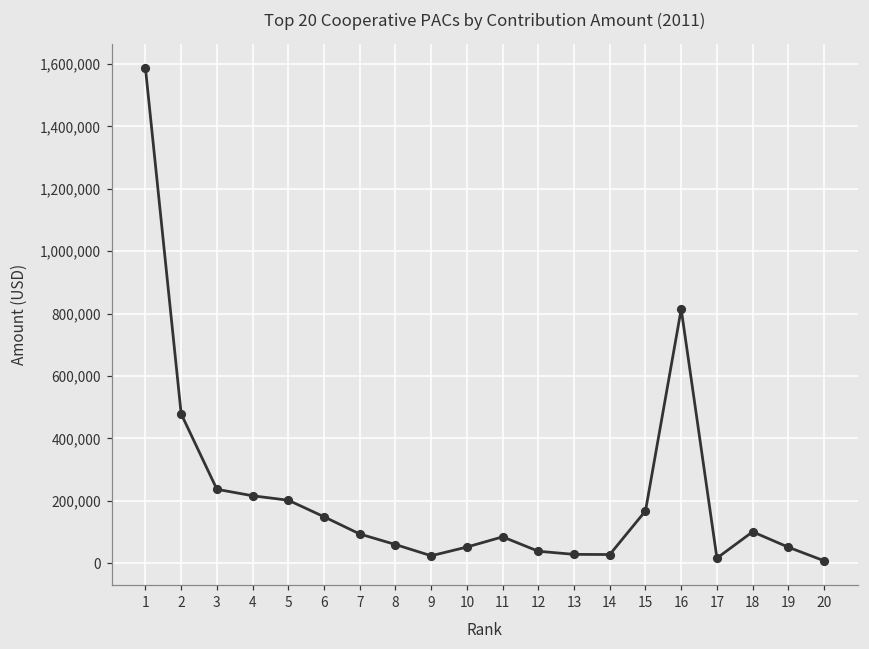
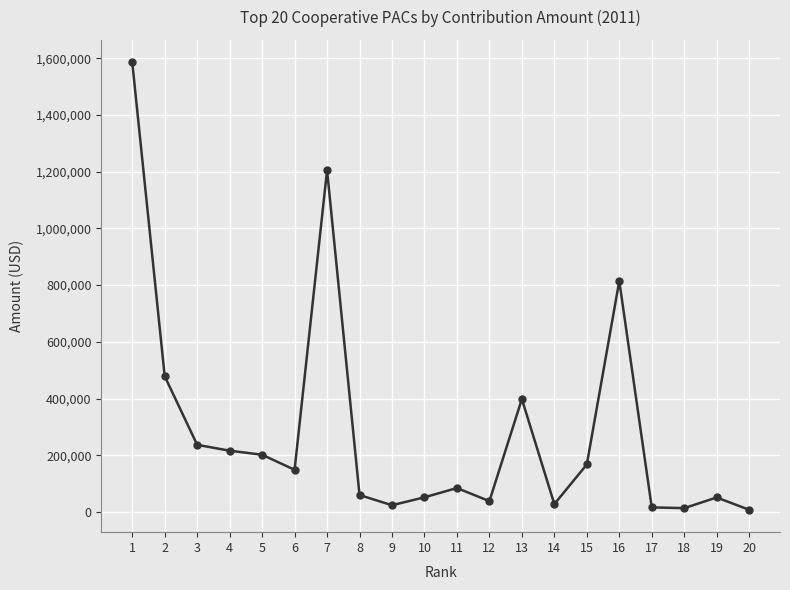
7: 90,000 -> 1,210,000
13: 30,000 -> 400,000
18: 100,000 -> 10,000
